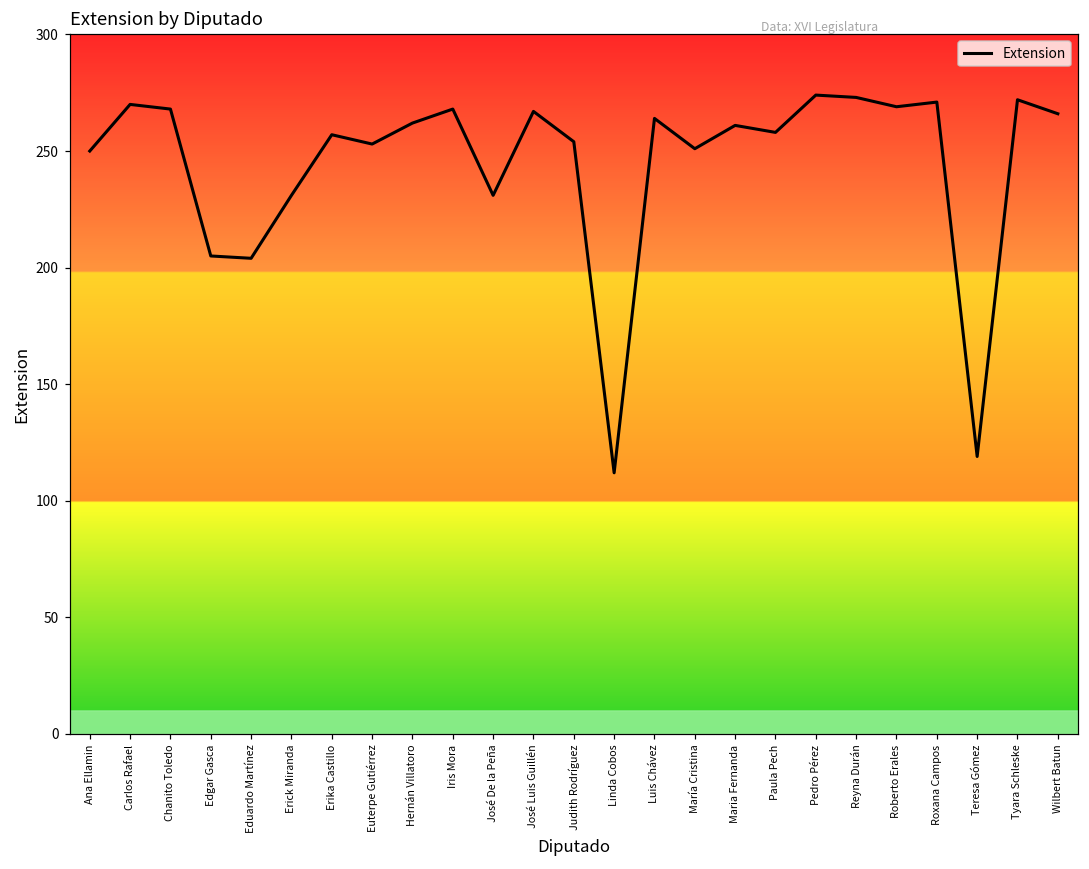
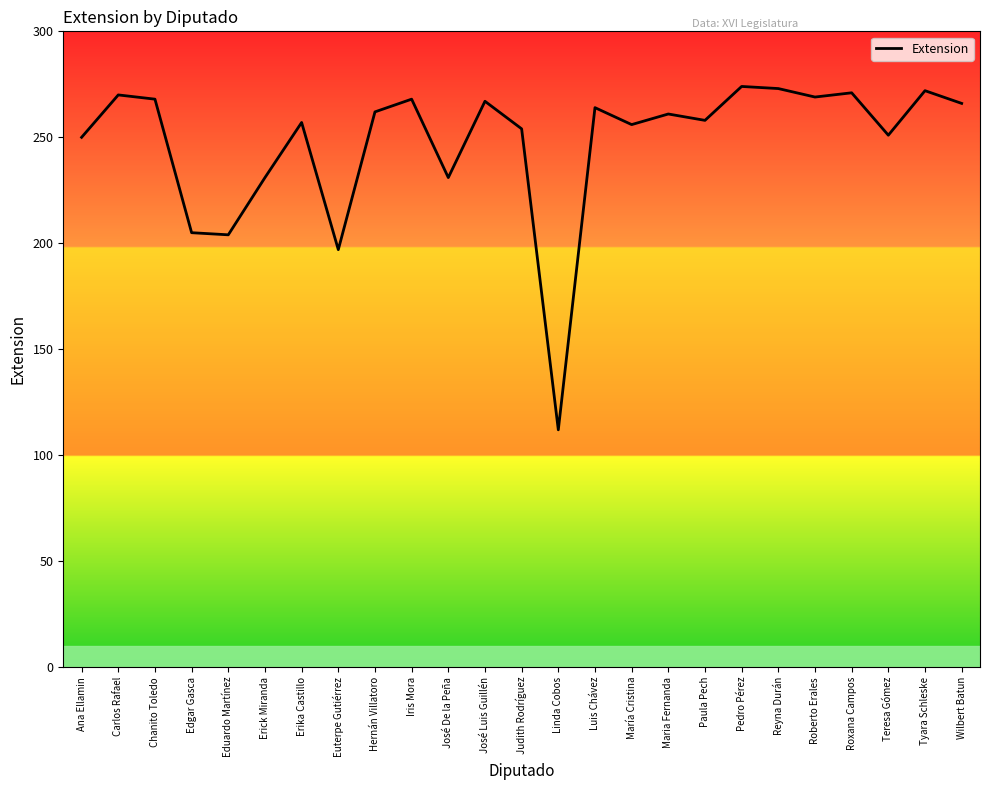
Euterpe Gutiérrez: 253 -> 197
María Cristina: 251 -> 256
Teresa Gómez: 119 -> 251
